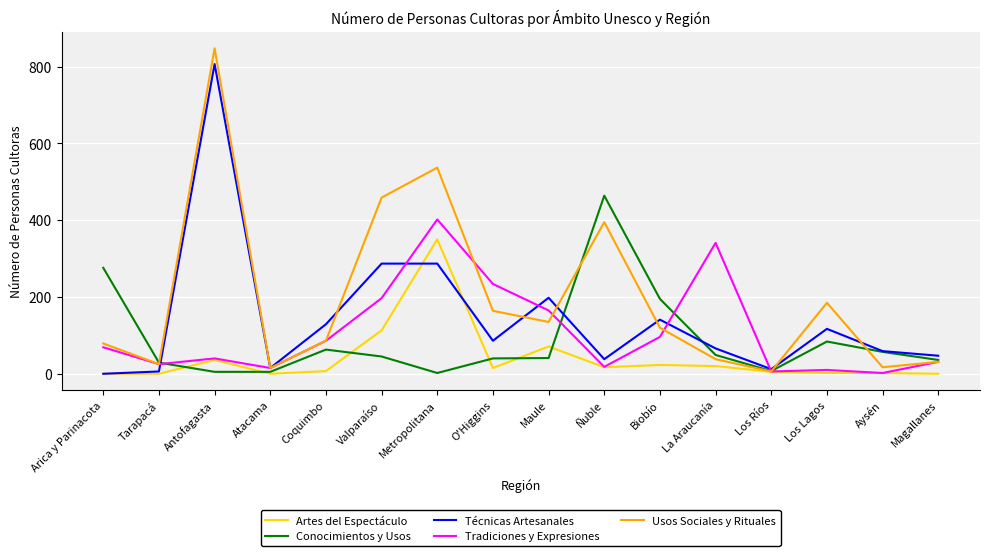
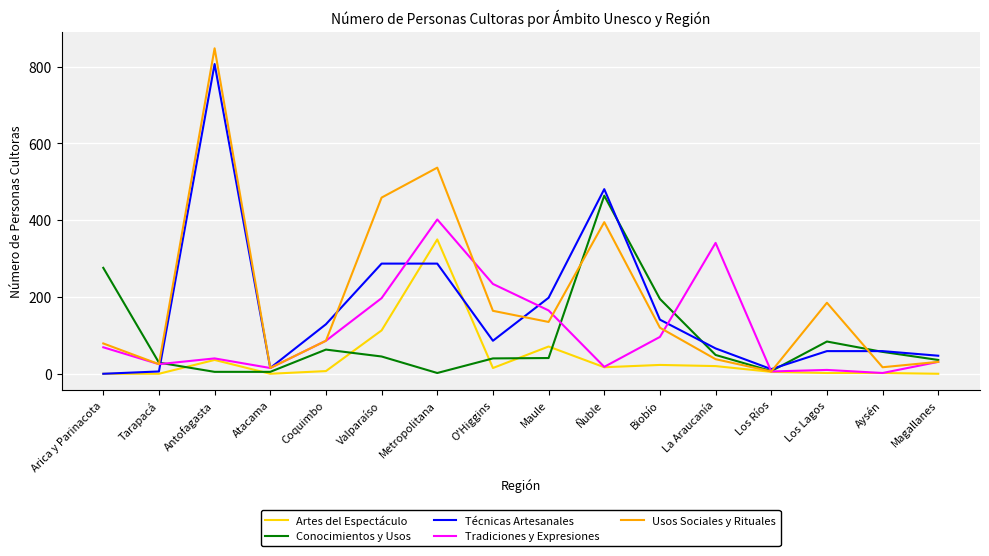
Técnicas Artesanales, Ñuble: 40 -> 480
Técnicas Artesanales, Los Lagos: 120 -> 60
